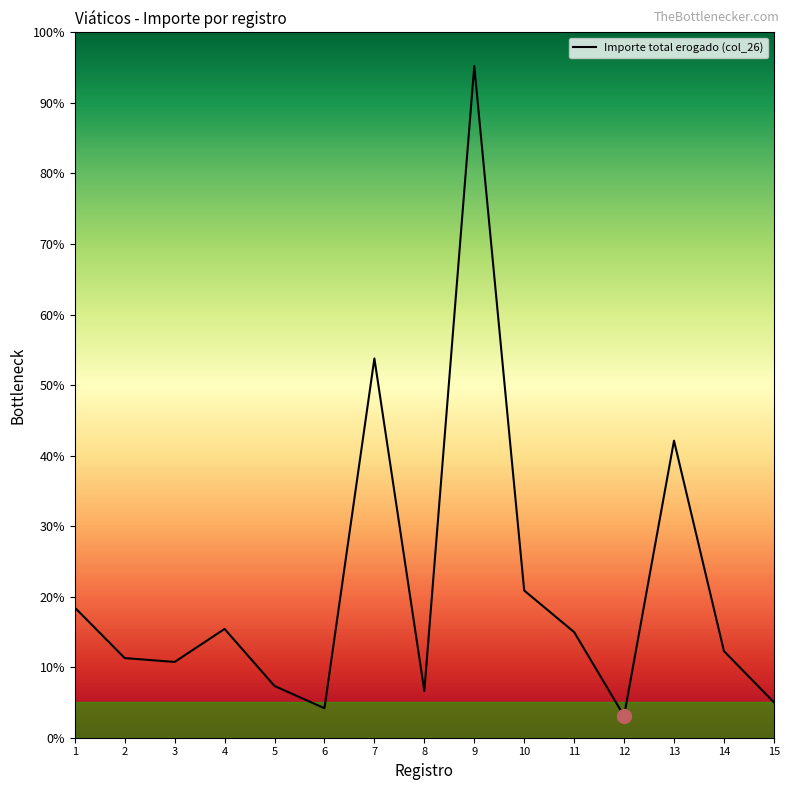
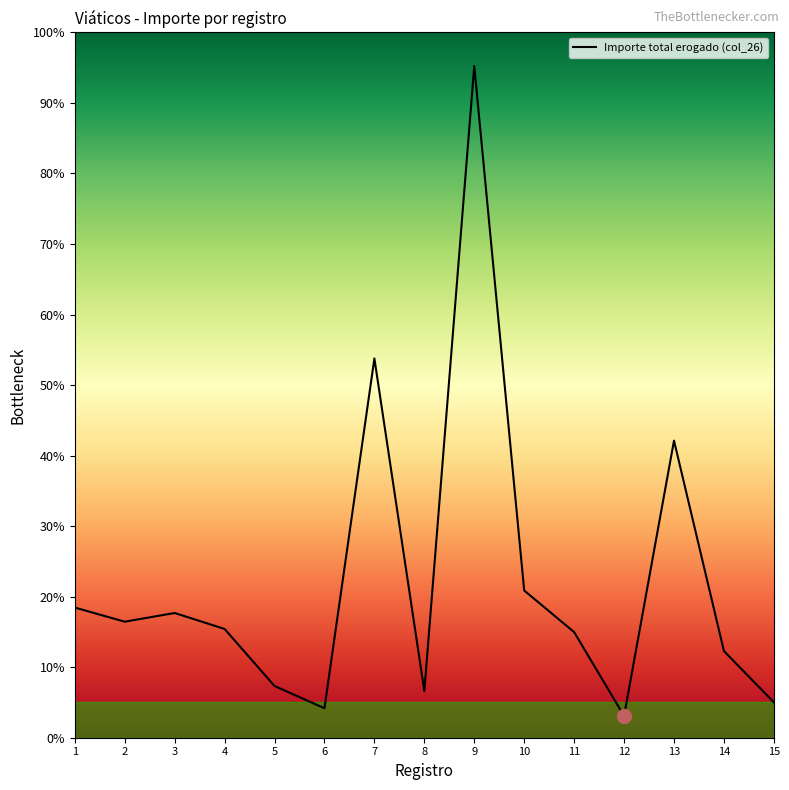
Importe total erogado (col_26), 2: 11% -> 16%
Importe total erogado (col_26), 3: 11% -> 18%
